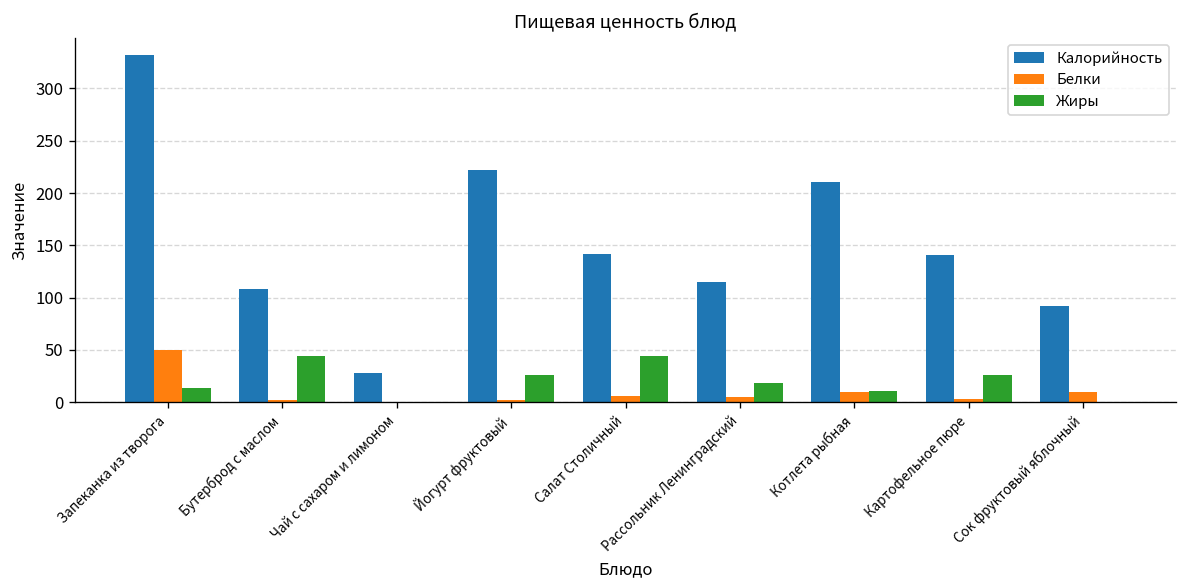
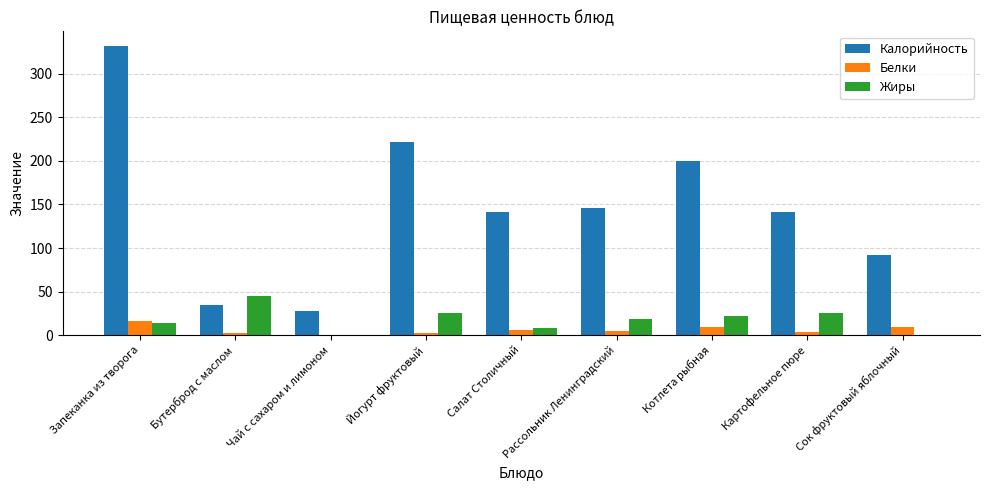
Белки, Запеканка из творога: 50 -> 20
Калорийность, Бутерброд с маслом: 110 -> 30
Жиры, Салат Столичный: 40 -> 10
Калорийность, Рассольник Ленинградский: 120 -> 150
Калорийность, Котлета рыбная: 210 -> 200
Жиры, Котлета рыбная: 10 -> 20
